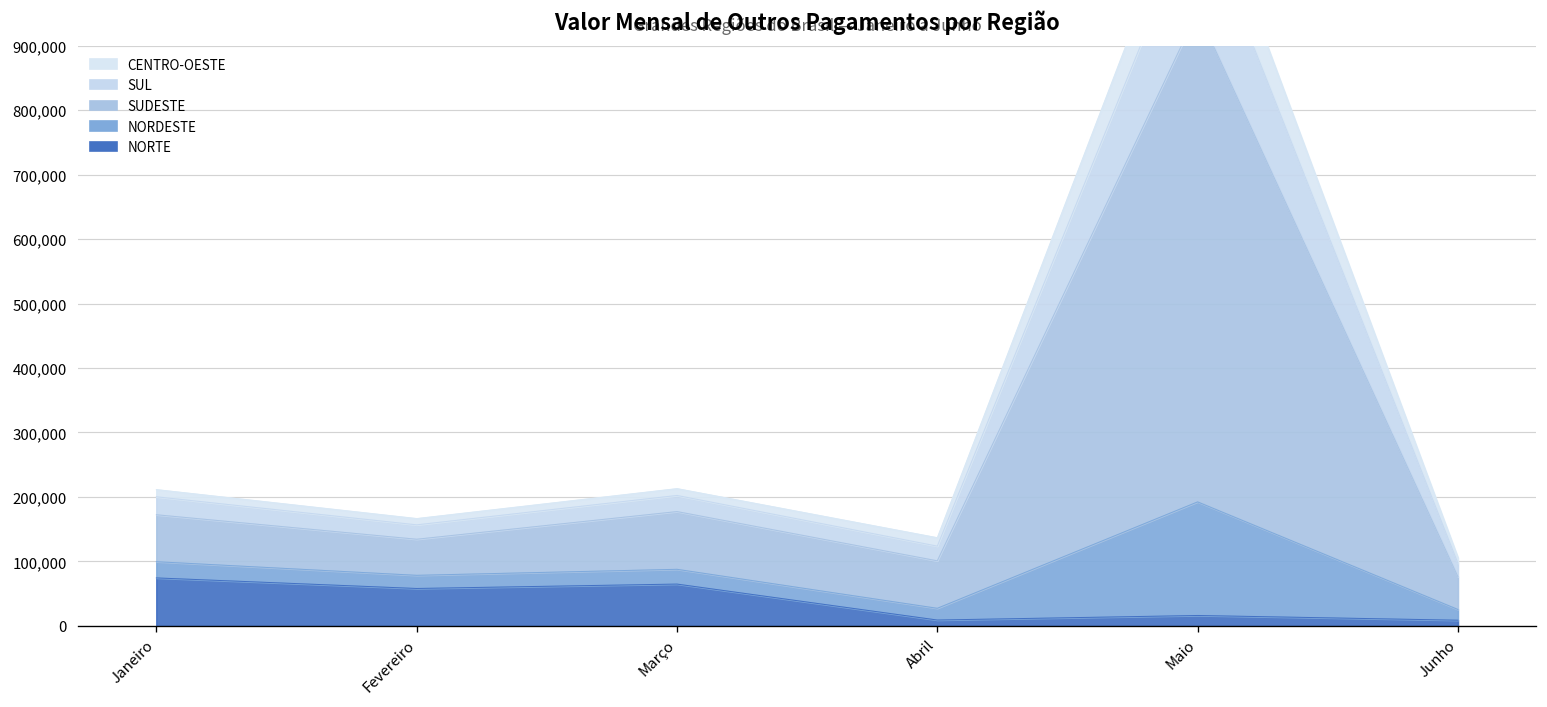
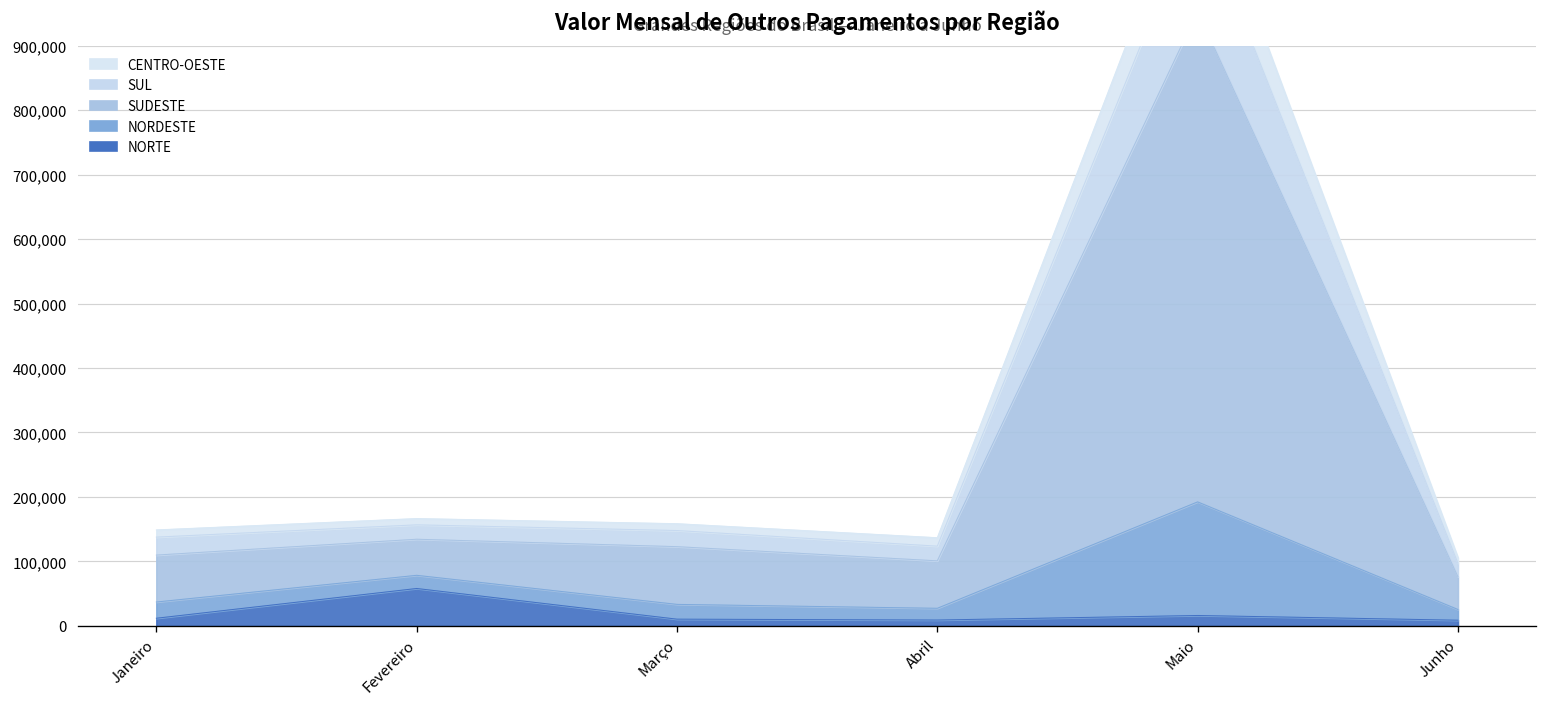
NORTE, Janeiro: 70,000 -> 10,000
NORTE, Março: 60,000 -> 10,000
